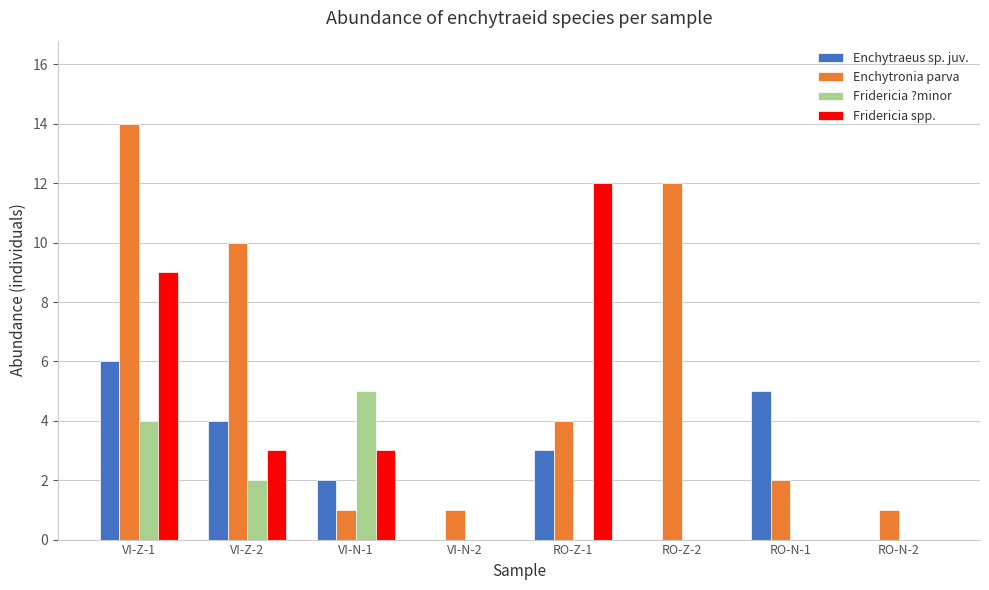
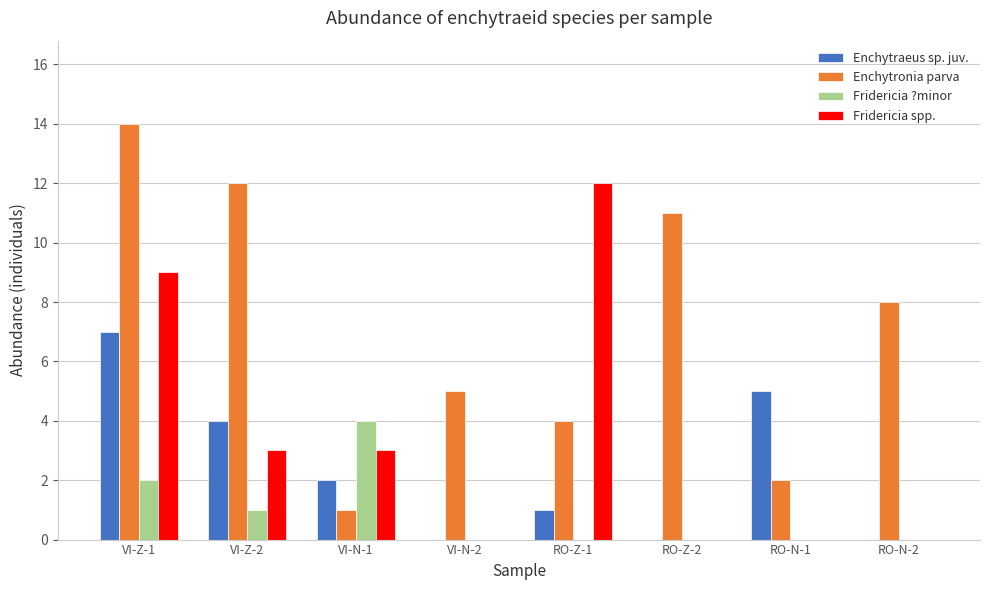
Enchytraeus sp. juv., VI-Z-1: 6 -> 7
Fridericia ?minor, VI-Z-1: 4 -> 2
Enchytronia parva, VI-Z-2: 10 -> 12
Fridericia ?minor, VI-Z-2: 2 -> 1
Fridericia ?minor, VI-N-1: 5 -> 4
Enchytronia parva, VI-N-2: 1 -> 5
Enchytraeus sp. juv., RO-Z-1: 3 -> 1
Enchytronia parva, RO-Z-2: 12 -> 11
Enchytronia parva, RO-N-2: 1 -> 8
